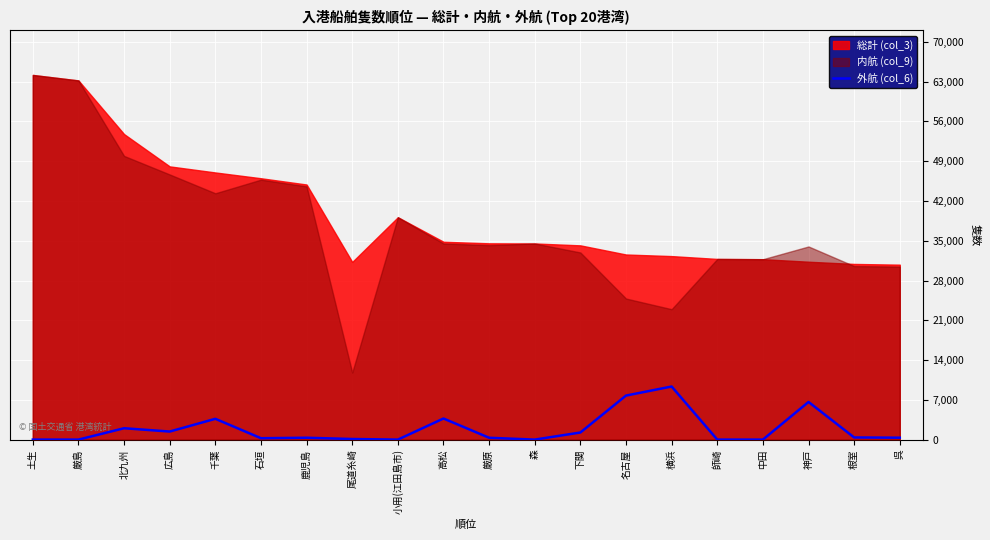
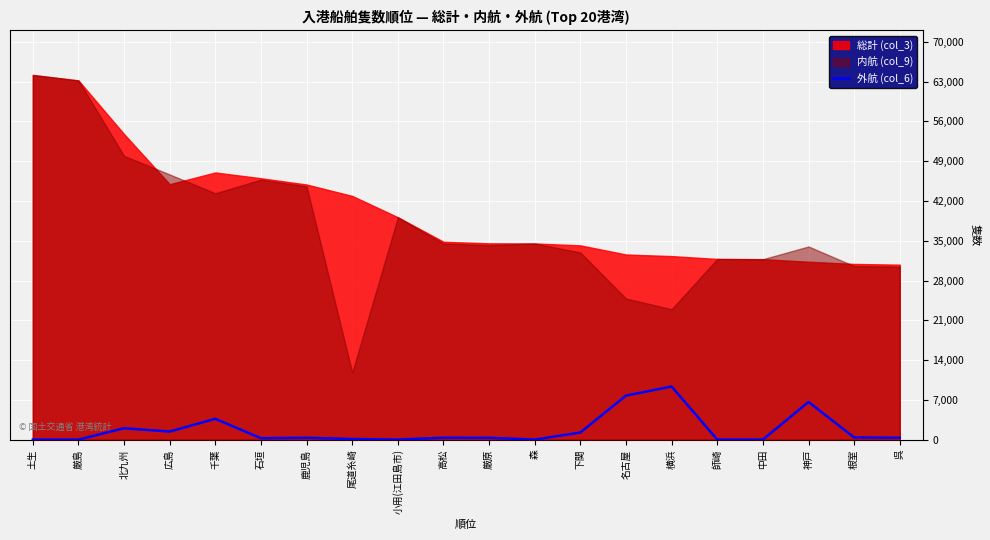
総計 (col_3), 広島: 48,000 -> 45,000
総計 (col_3), 尾道糸崎: 31,000 -> 43,000
外航 (col_6), 高松: 4,000 -> 0
